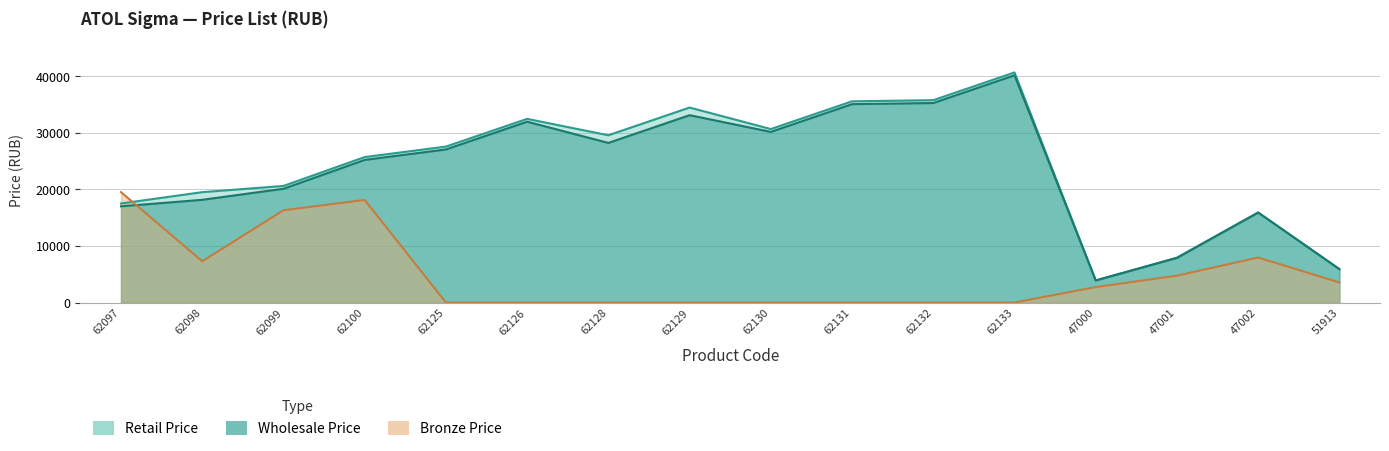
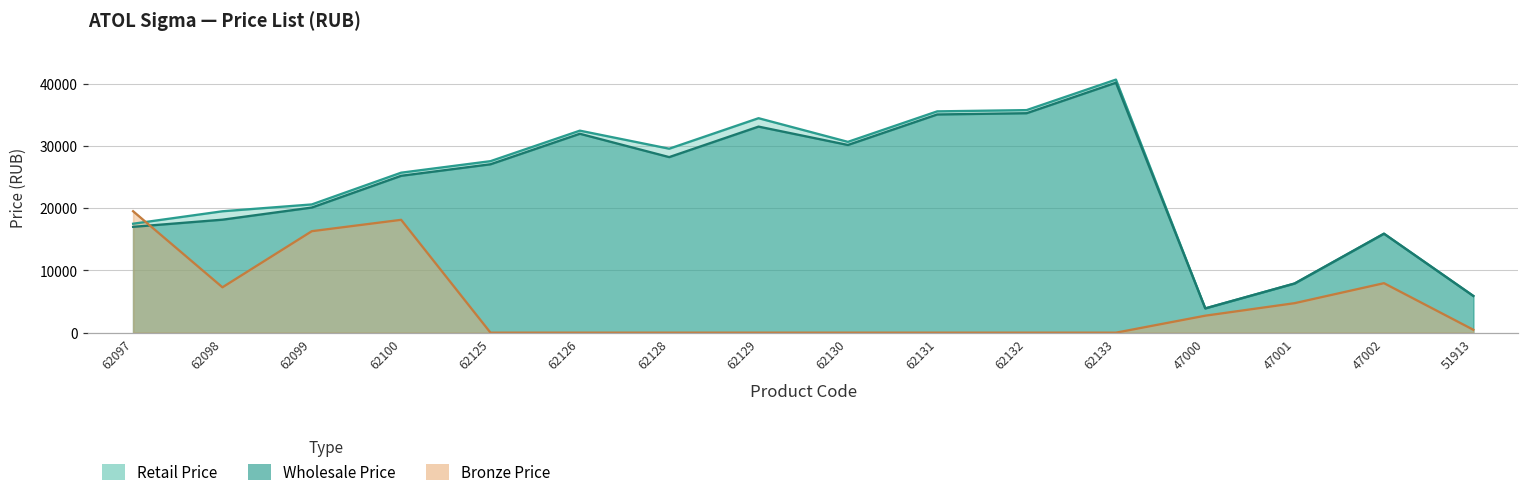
Bronze Price, 51913: 4000 -> 0
